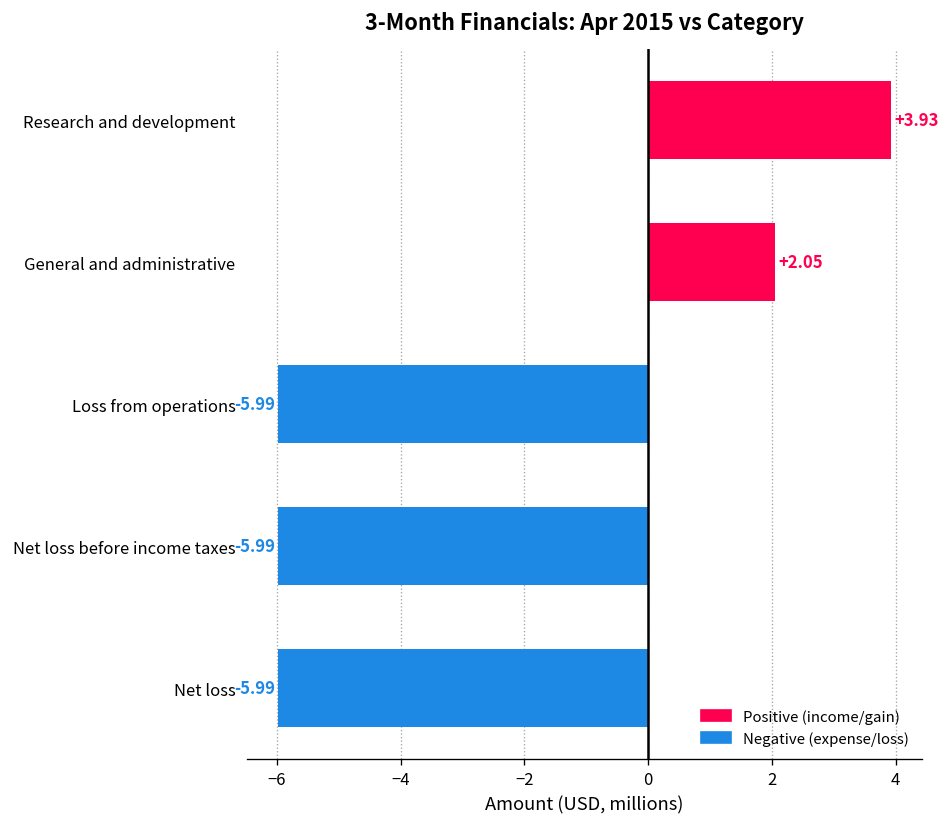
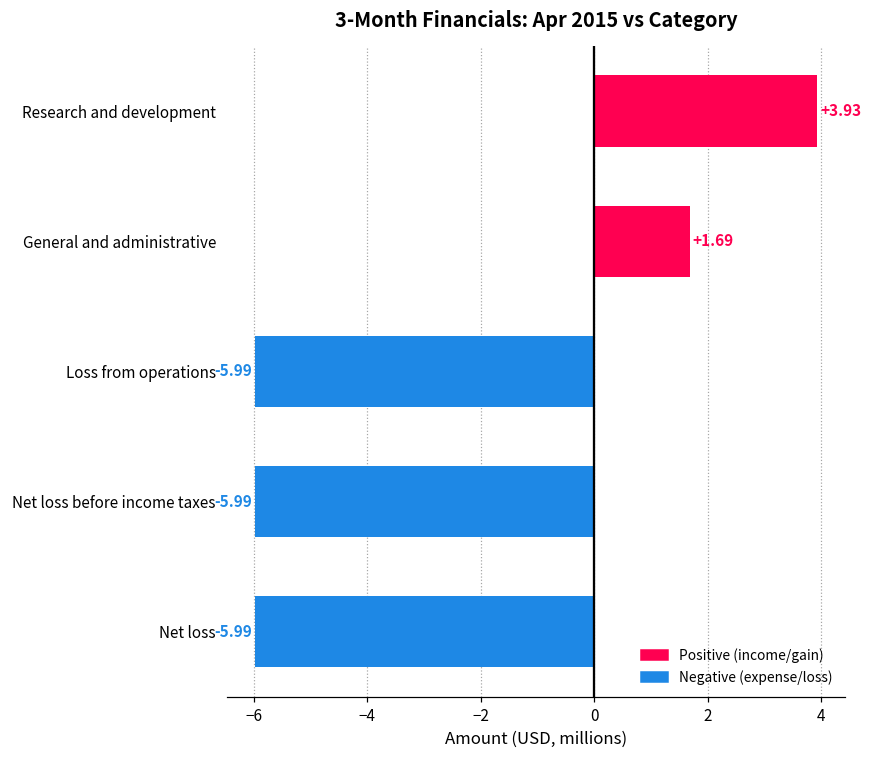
General and administrative: +2.05 -> +1.69
